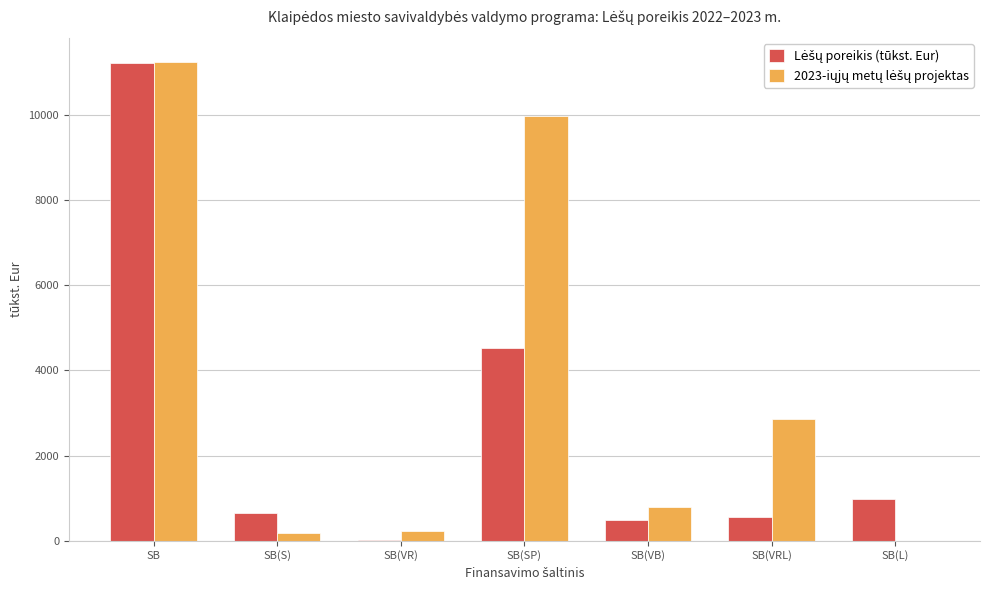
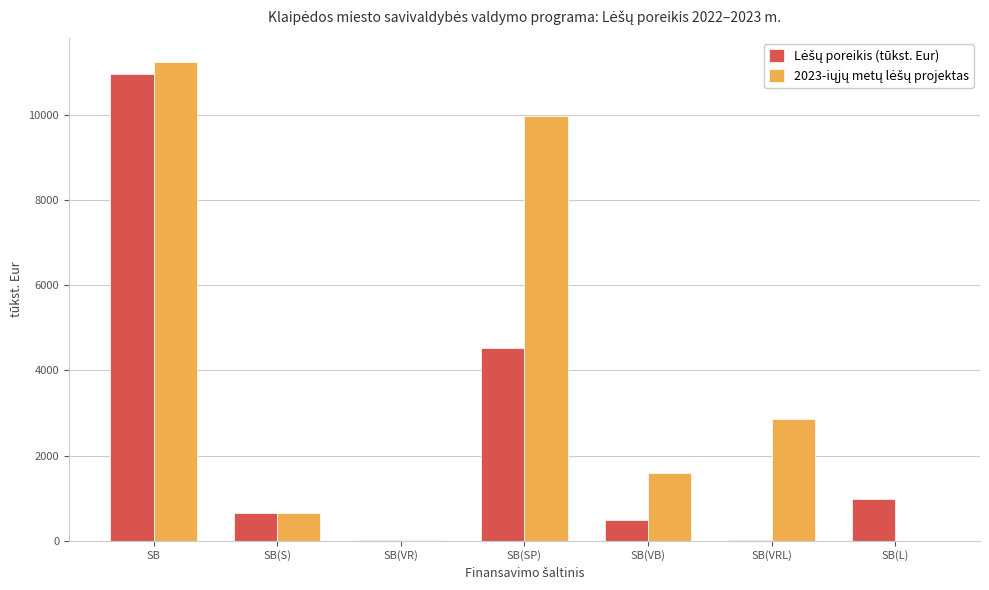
Lėšų poreikis (tūkst. Eur), SB: 11200 -> 10900
2023-iųjų metų lėšų projektas, SB(S): 200 -> 700
2023-iųjų metų lėšų projektas, SB(VR): 200 -> 0
2023-iųjų metų lėšų projektas, SB(VB): 800 -> 1600
Lėšų poreikis (tūkst. Eur), SB(VRL): 600 -> 0
